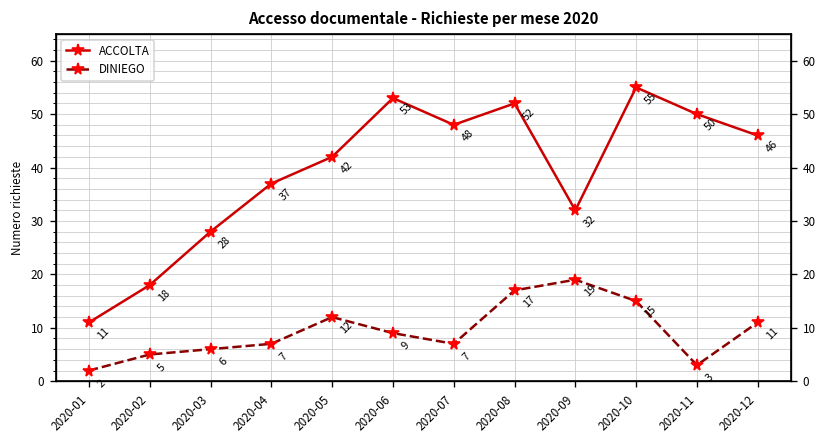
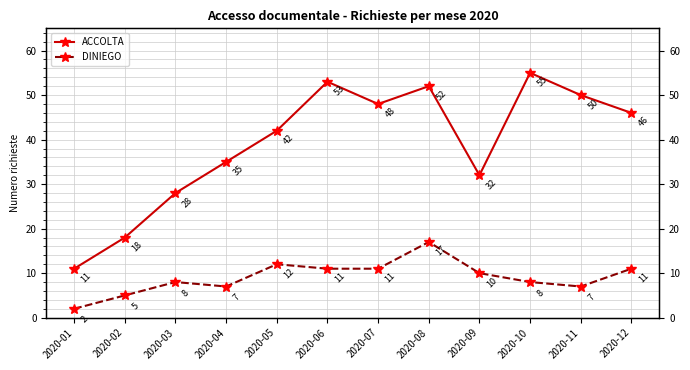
DINIEGO, 2020-03: 6 -> 8
ACCOLTA, 2020-04: 37 -> 35
DINIEGO, 2020-06: 9 -> 11
DINIEGO, 2020-07: 7 -> 11
DINIEGO, 2020-09: 19 -> 10
DINIEGO, 2020-10: 15 -> 8
DINIEGO, 2020-11: 3 -> 7
